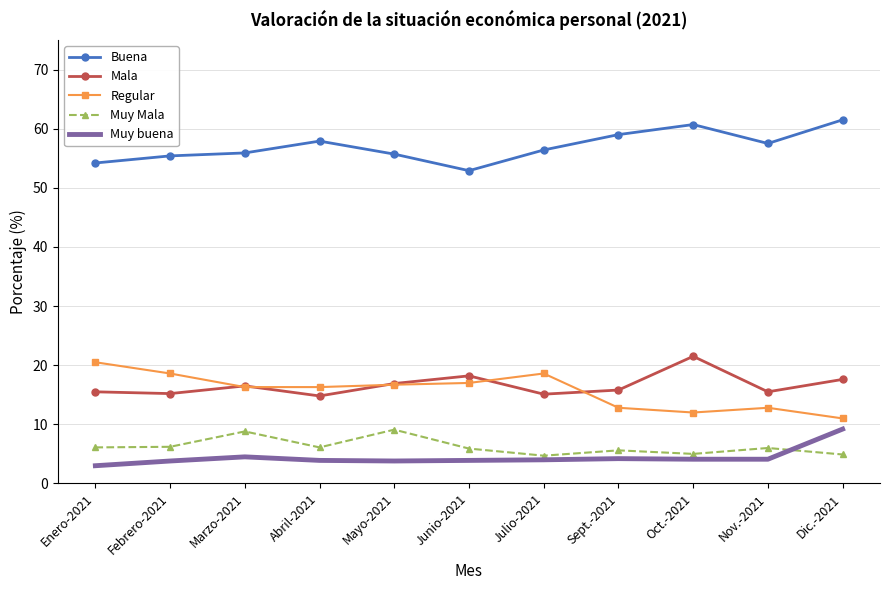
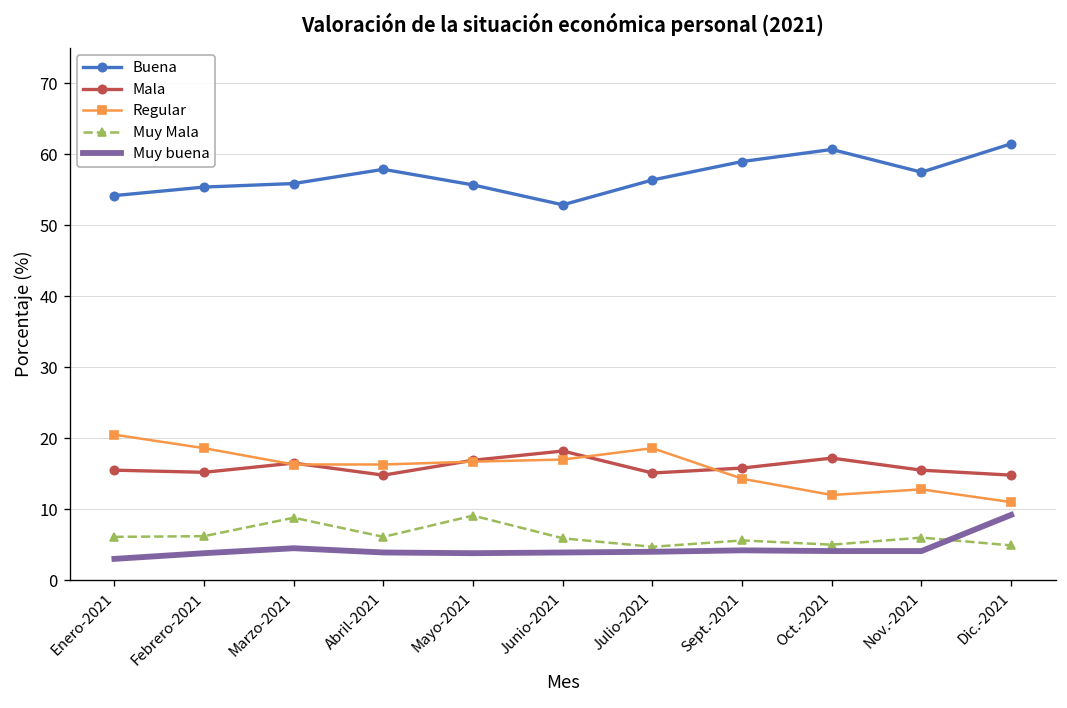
Regular, Sept.-2021: 13 -> 14
Mala, Oct.-2021: 22 -> 17
Mala, Dic.-2021: 18 -> 15
